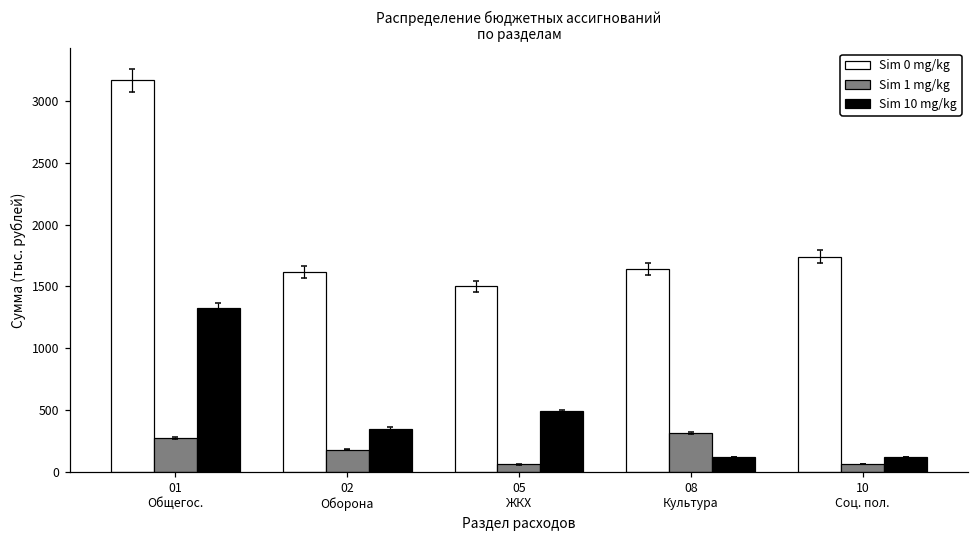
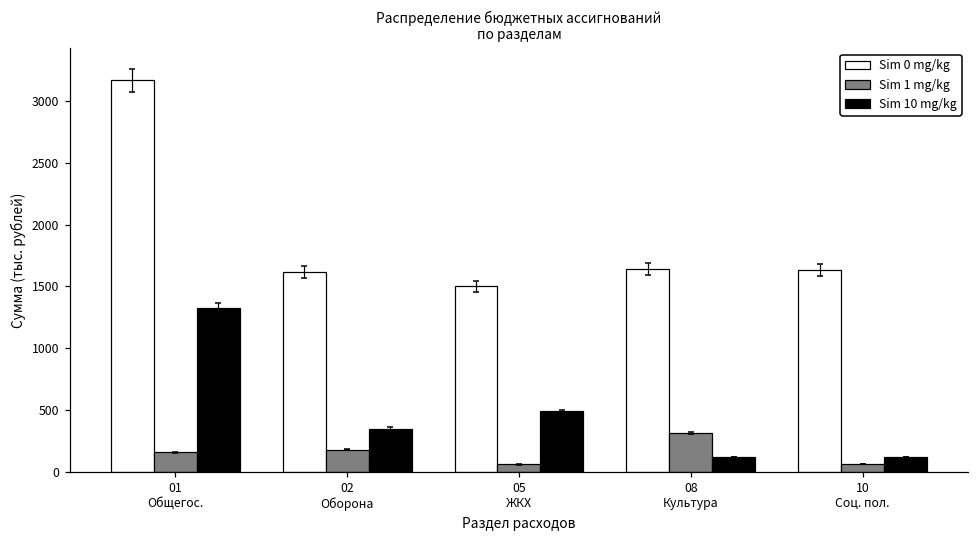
Sim 1 mg/kg, 01 Общегос.: 270 -> 160
Sim 0 mg/kg, 10 Соц. пол.: 1740 -> 1630
